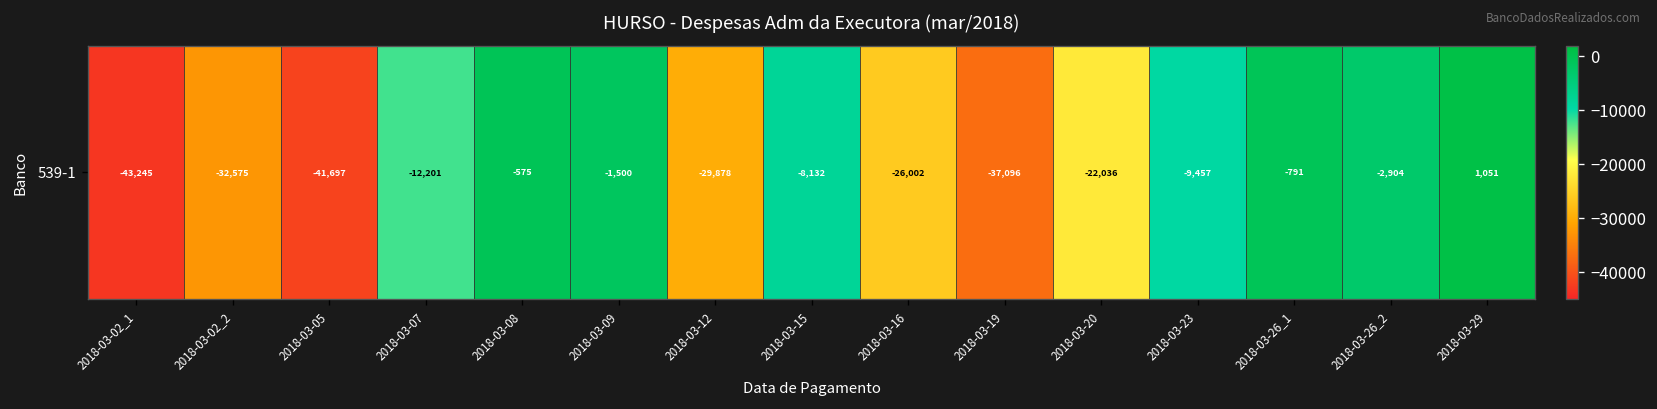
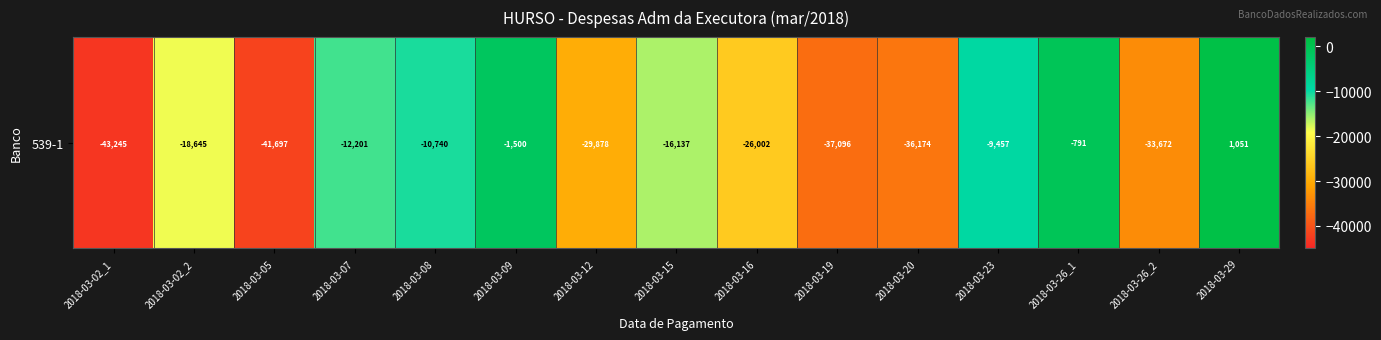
539-1, 2018-03-02_2: -32,575 -> -18,645
539-1, 2018-03-08: -575 -> -10,740
539-1, 2018-03-15: -8,132 -> -16,137
539-1, 2018-03-20: -22,036 -> -36,174
539-1, 2018-03-26_2: -2,904 -> -33,672
